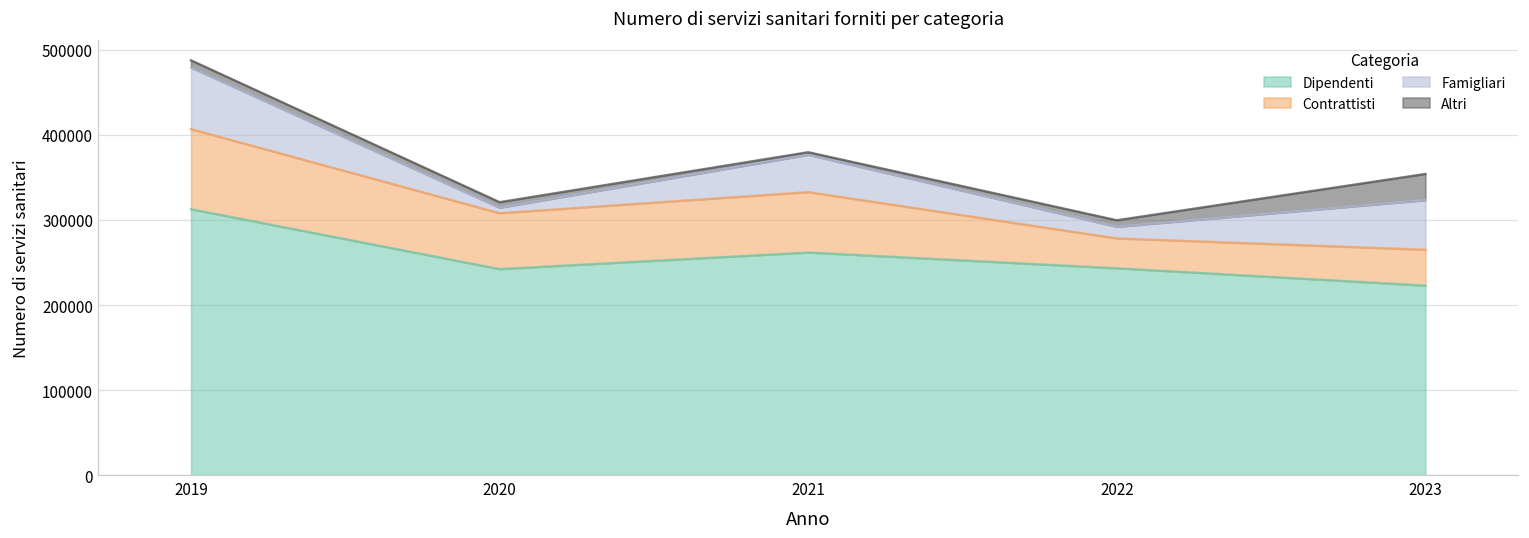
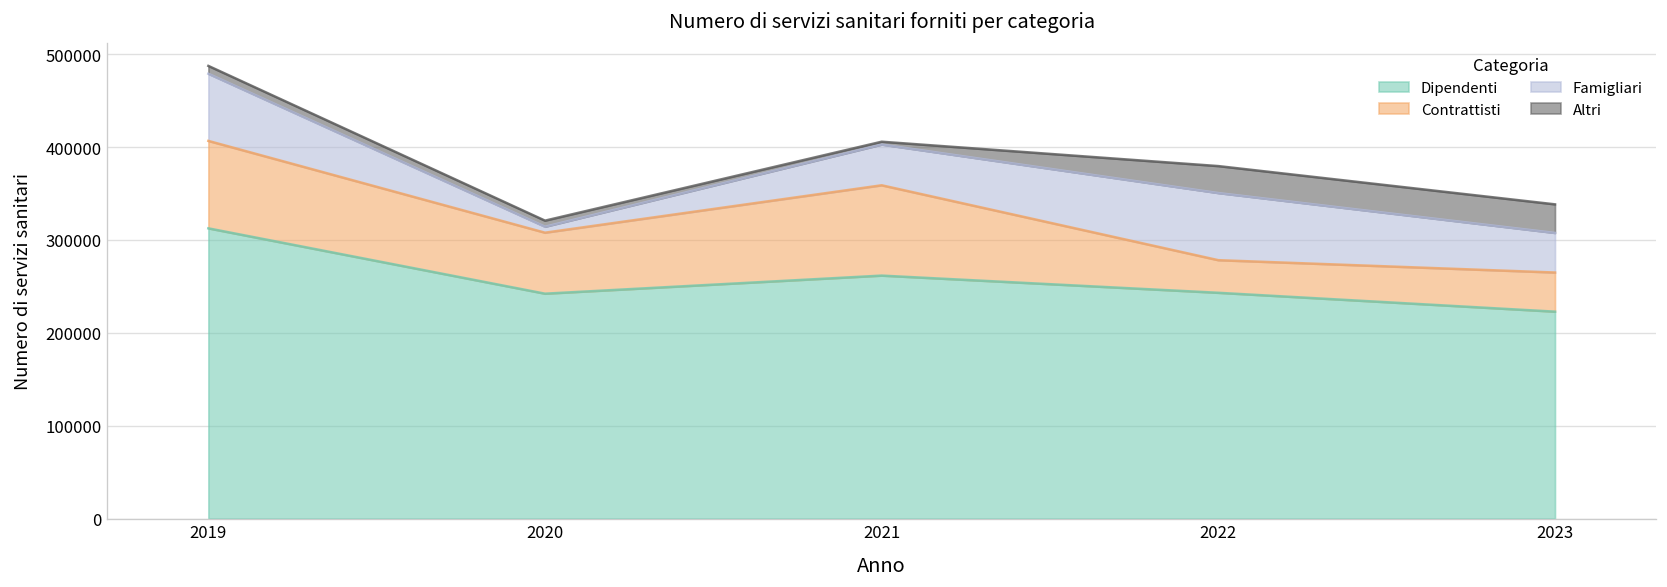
Contrattisti, 2021: 70000 -> 100000
Famigliari, 2022: 10000 -> 70000
Altri, 2022: 10000 -> 30000
Famigliari, 2023: 60000 -> 40000
